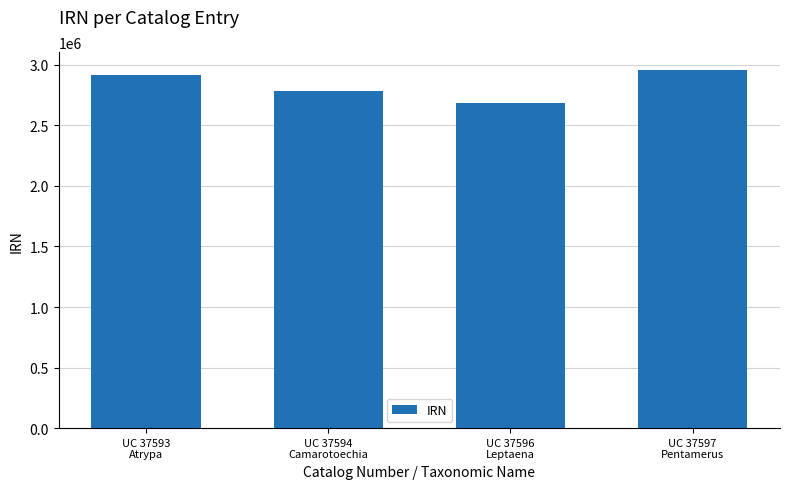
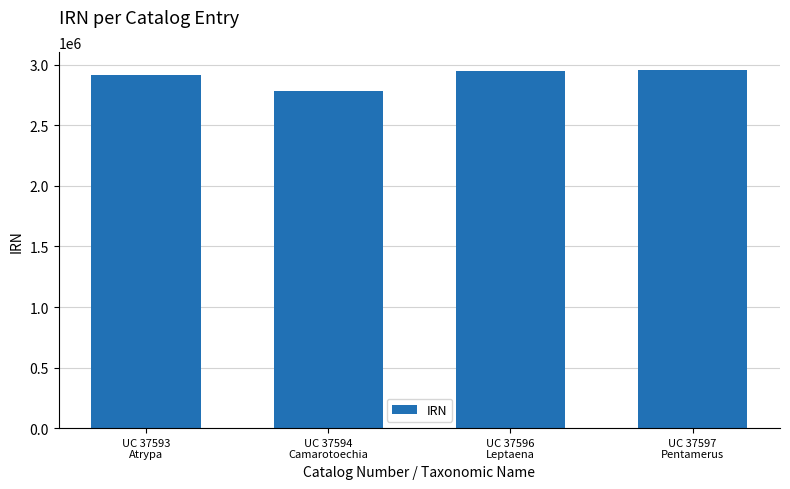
UC 37596 Leptaena: 2680000 -> 2950000
